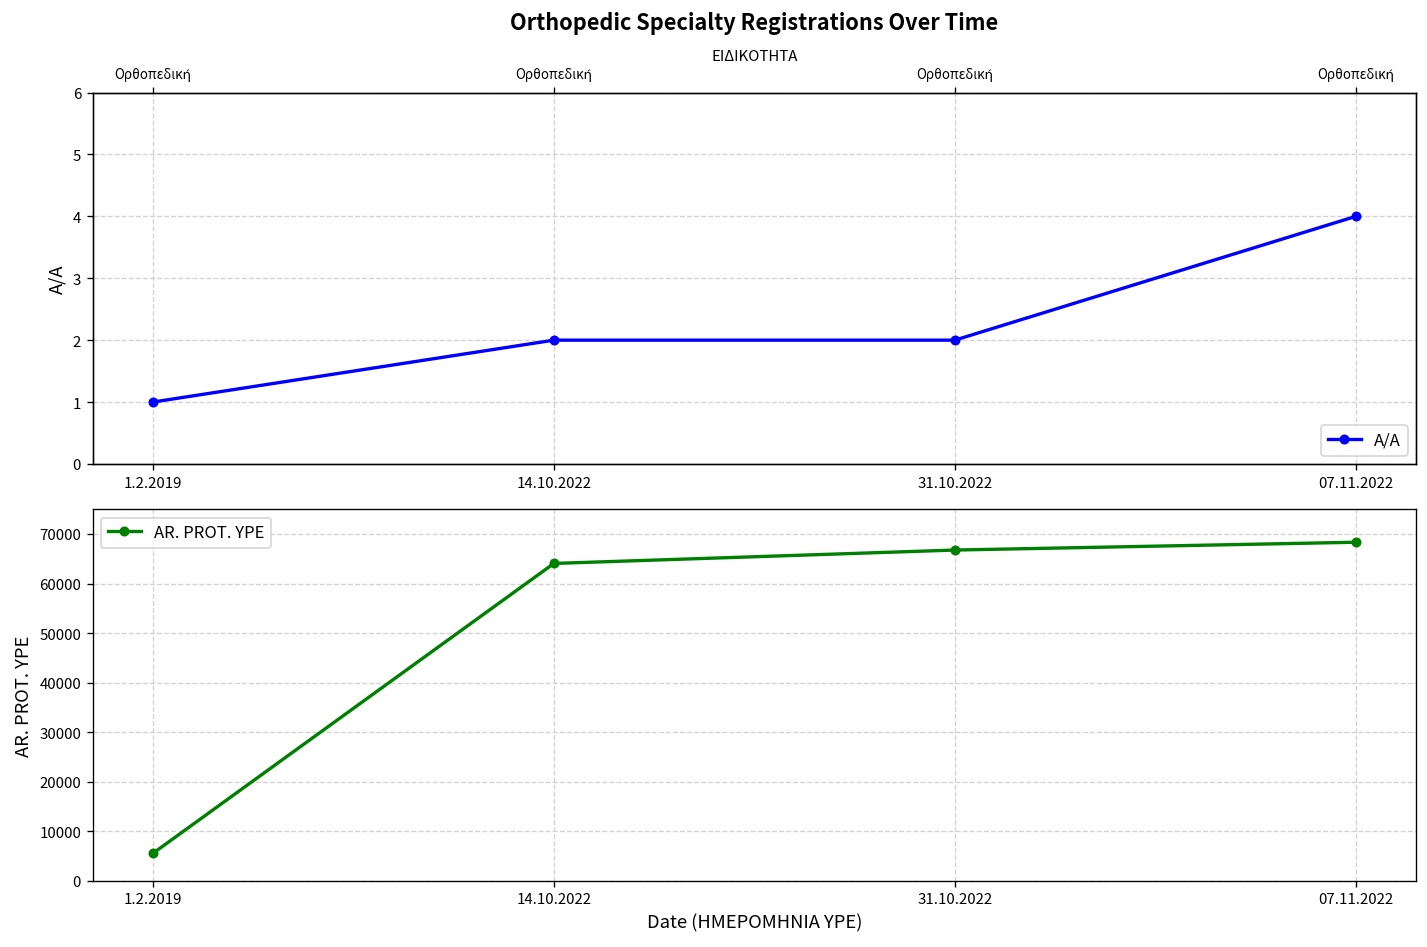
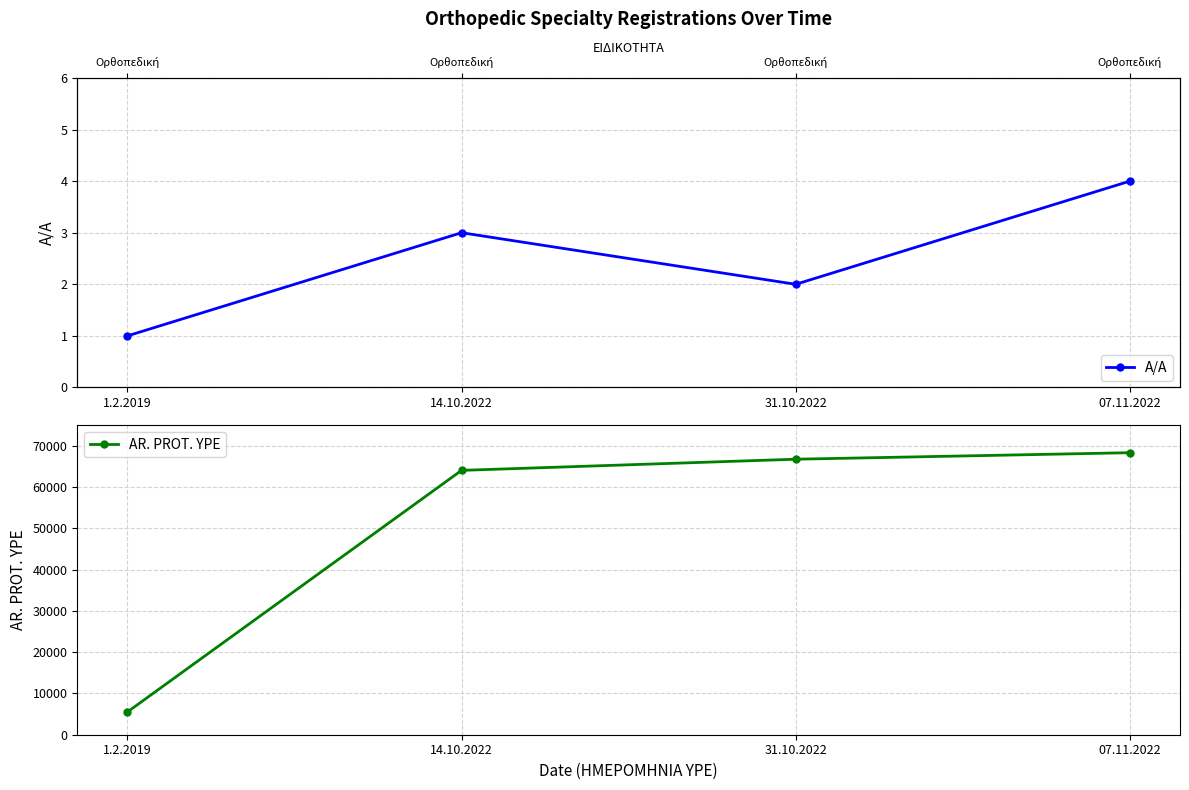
Orthopedic Specialty Registrations Over Time, 14.10.2022: 2 -> 3
